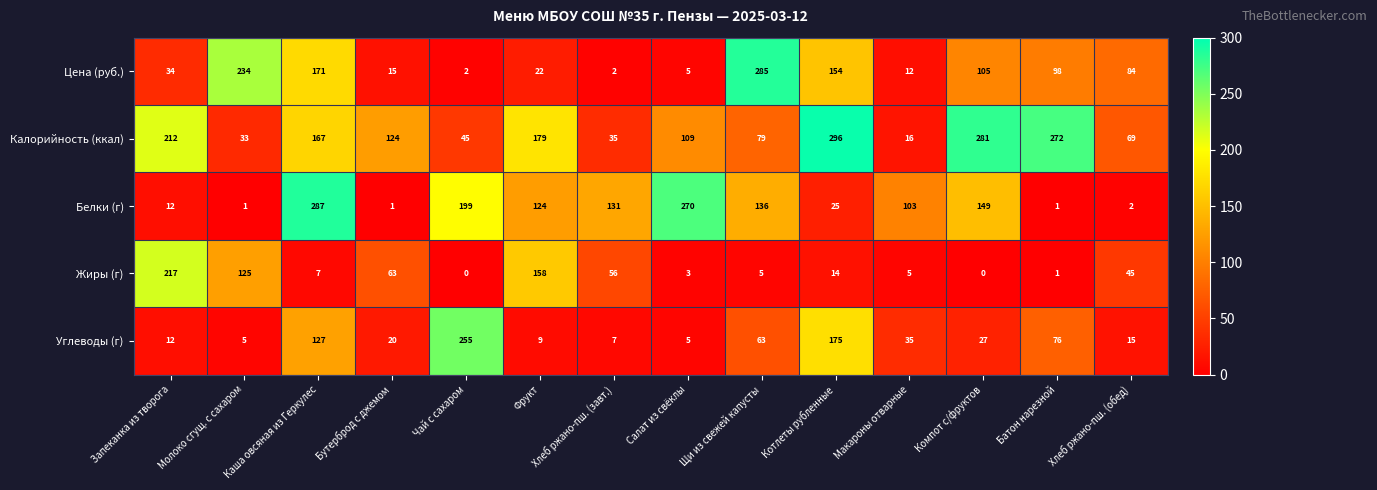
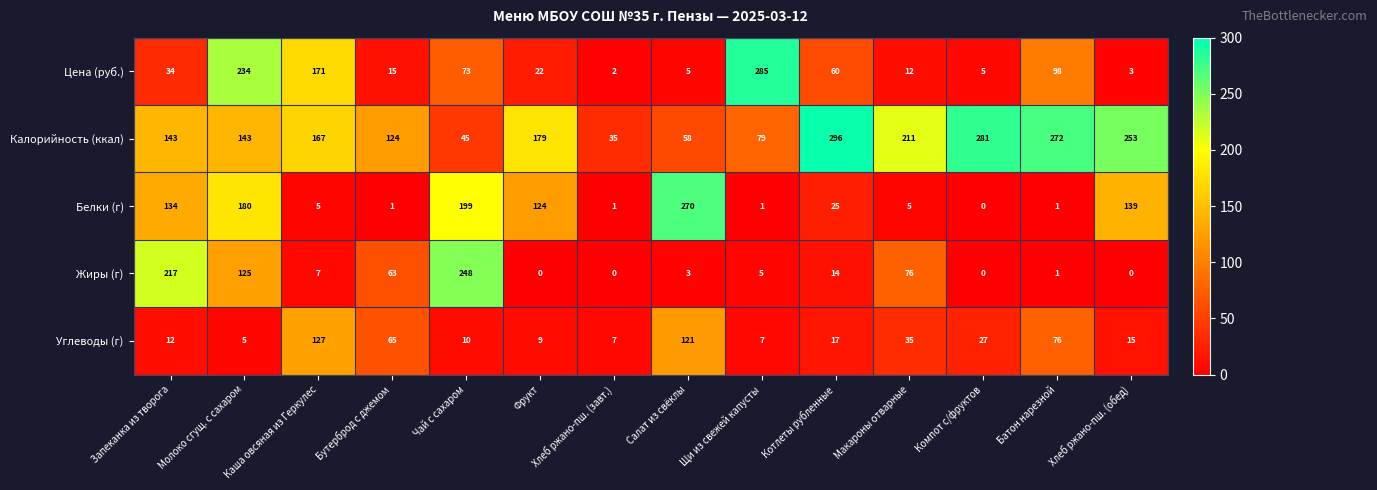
Цена (руб.), Чай с сахаром: 2 -> 73
Цена (руб.), Котлеты рубленные: 154 -> 60
Цена (руб.), Компот с/фруктов: 105 -> 5
Цена (руб.), Хлеб ржано-пш. (обед): 84 -> 3
Калорийность (ккал), Запеканка из творога: 212 -> 143
Калорийность (ккал), Молоко сгущ. с сахаром: 33 -> 143
Калорийность (ккал), Салат из свёклы: 109 -> 58
Калорийность (ккал), Макароны отварные: 16 -> 211
Калорийность (ккал), Хлеб ржано-пш. (обед): 69 -> 253
Белки (г), Запеканка из творога: 12 -> 134
Белки (г), Молоко сгущ. с сахаром: 1 -> 180
Белки (г), Каша овсяная из Геркулес: 287 -> 5
Белки (г), Хлеб ржано-пш. (завт.): 131 -> 1
Белки (г), Щи из свежей капусты: 136 -> 1
Белки (г), Макароны отварные: 103 -> 5
Белки (г), Компот с/фруктов: 149 -> 0
Белки (г), Хлеб ржано-пш. (обед): 2 -> 139
Жиры (г), Чай с сахаром: 0 -> 248
Жиры (г), Фрукт: 158 -> 0
Жиры (г), Хлеб ржано-пш. (завт.): 56 -> 0
Жиры (г), Макароны отварные: 5 -> 76
Жиры (г), Хлеб ржано-пш. (обед): 45 -> 0
Углеводы (г), Бутерброд с джемом: 20 -> 65
Углеводы (г), Чай с сахаром: 255 -> 10
Углеводы (г), Салат из свёклы: 5 -> 121
Углеводы (г), Щи из свежей капусты: 63 -> 7
Углеводы (г), Котлеты рубленные: 175 -> 17
